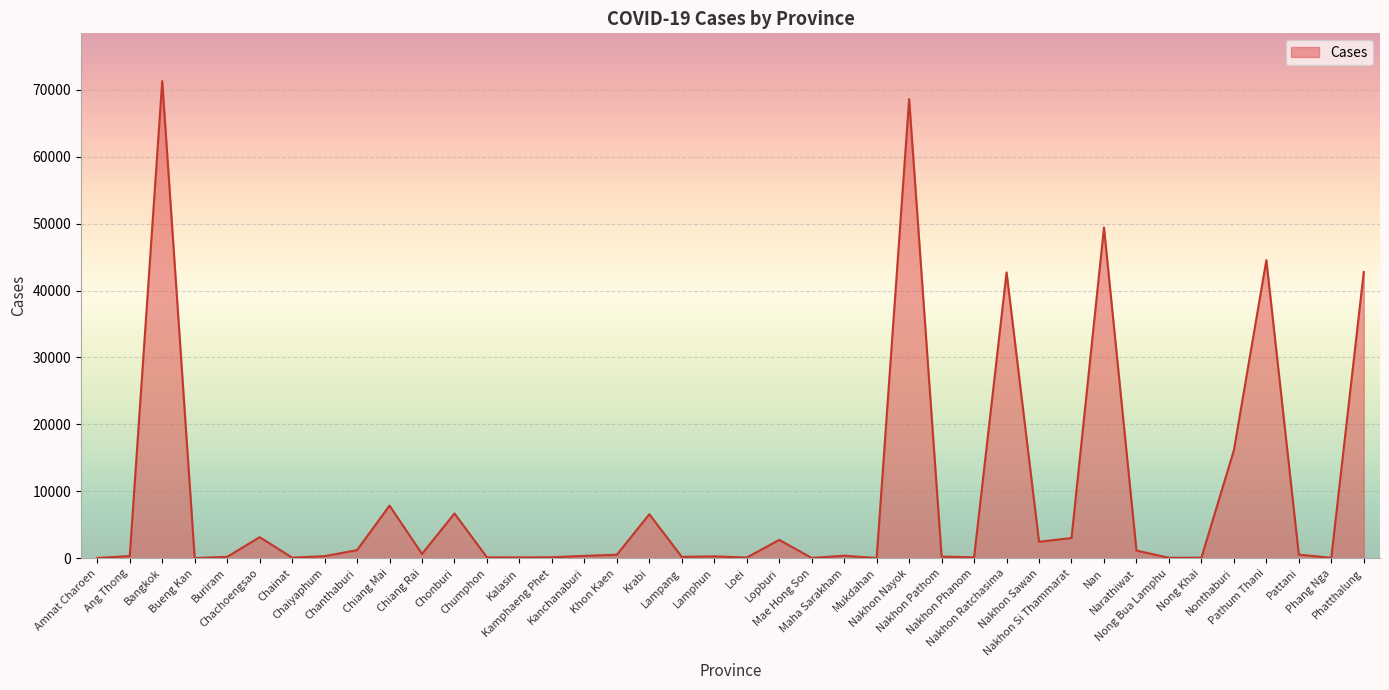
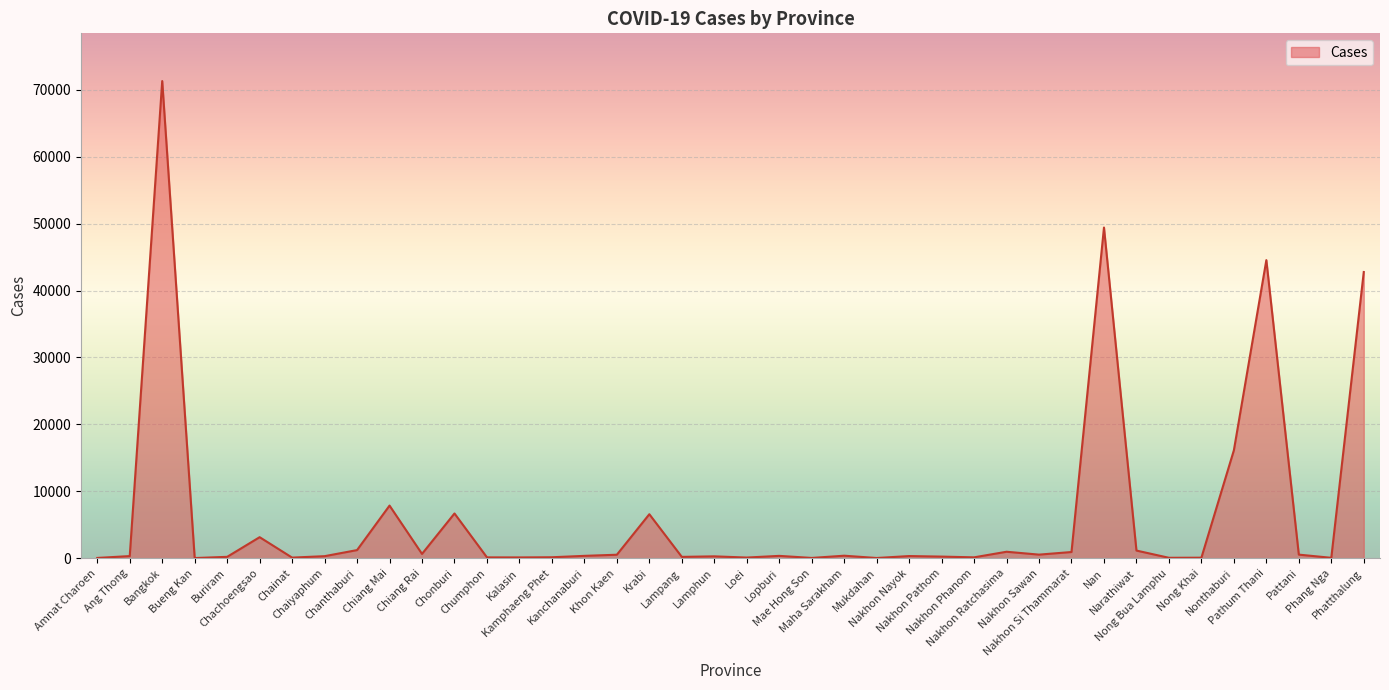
Lopburi: 3000 -> 0
Nakhon Nayok: 69000 -> 0
Nakhon Ratchasima: 43000 -> 1000
Nakhon Sawan: 2000 -> 1000
Nakhon Si Thammarat: 3000 -> 1000
